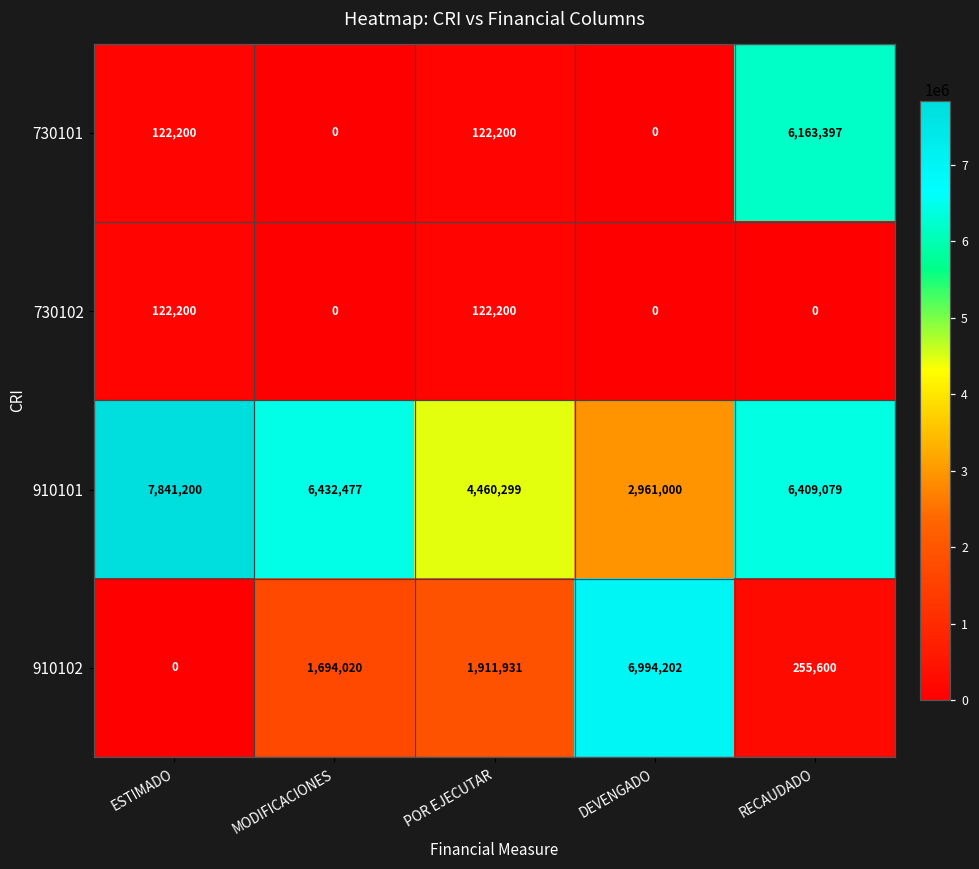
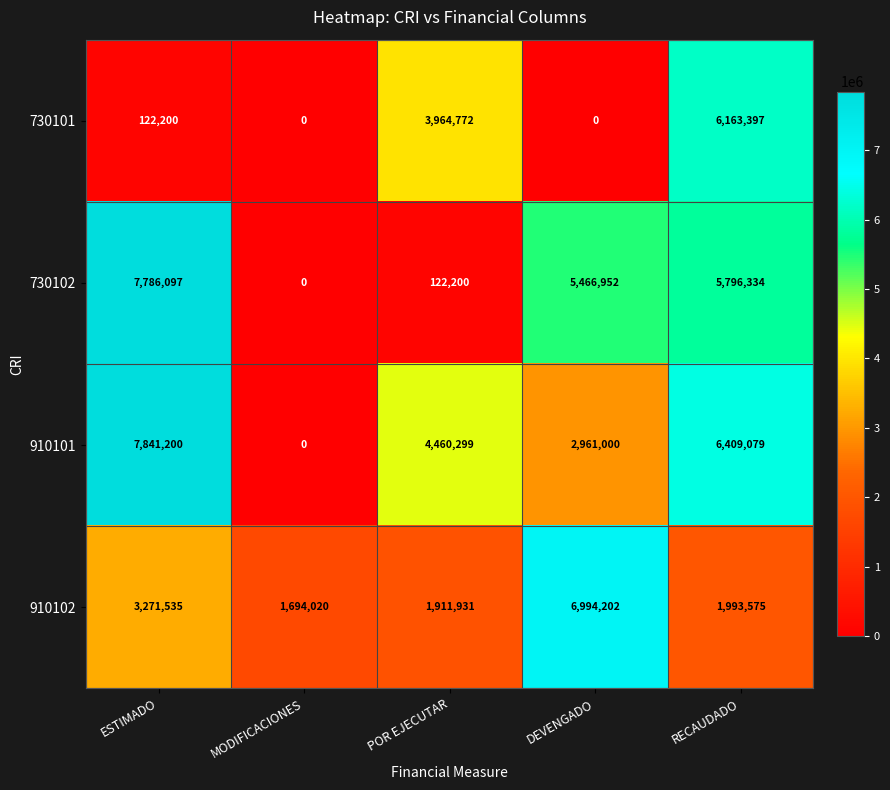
730101, POR EJECUTAR: 122,200 -> 3,964,772
730102, ESTIMADO: 122,200 -> 7,786,097
730102, DEVENGADO: 0 -> 5,466,952
730102, RECAUDADO: 0 -> 5,796,334
910101, MODIFICACIONES: 6,432,477 -> 0
910102, ESTIMADO: 0 -> 3,271,535
910102, RECAUDADO: 255,600 -> 1,993,575
